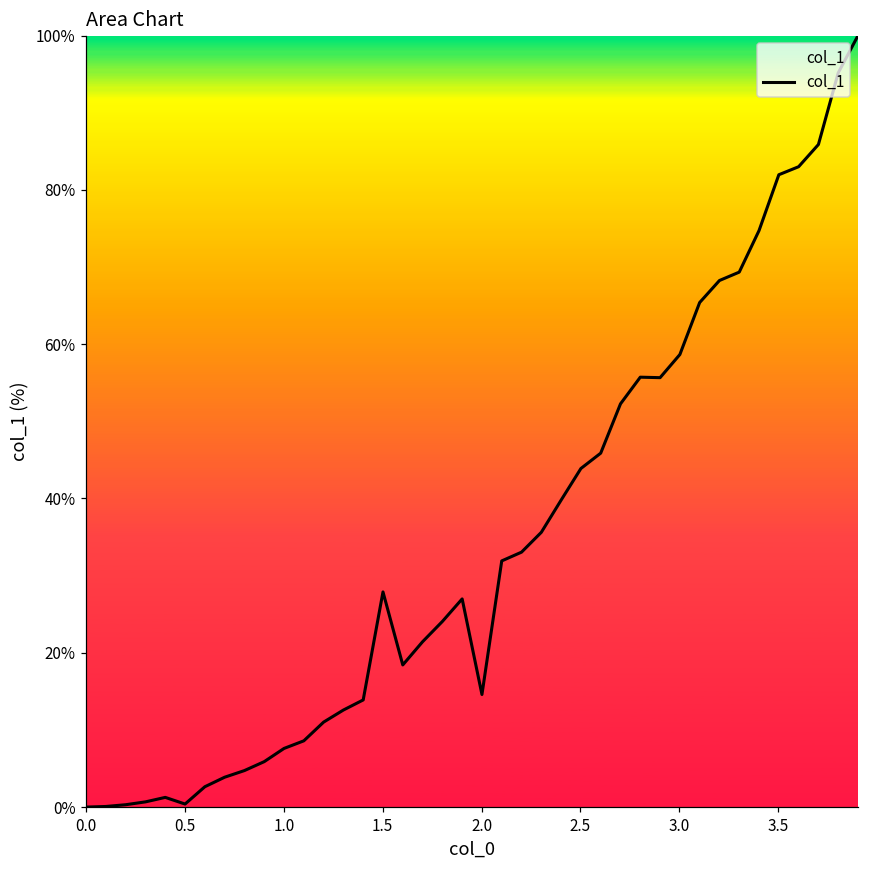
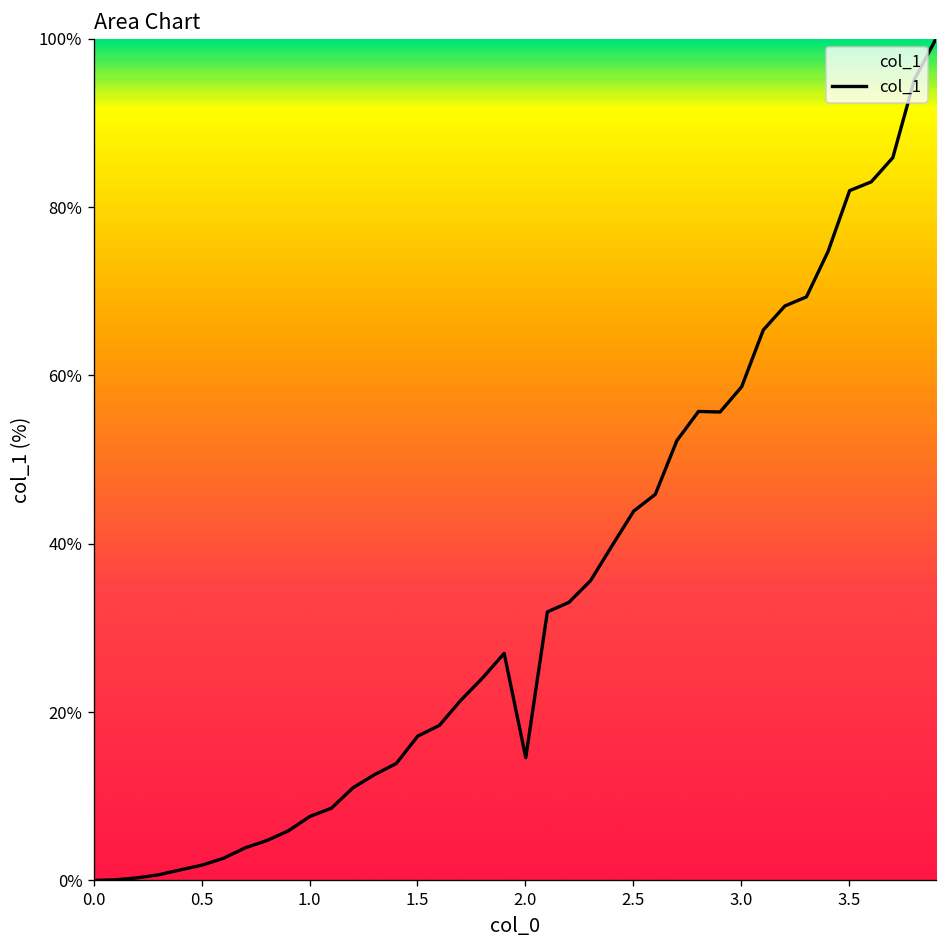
0.5: 0% -> 2%
1.5: 28% -> 17%
